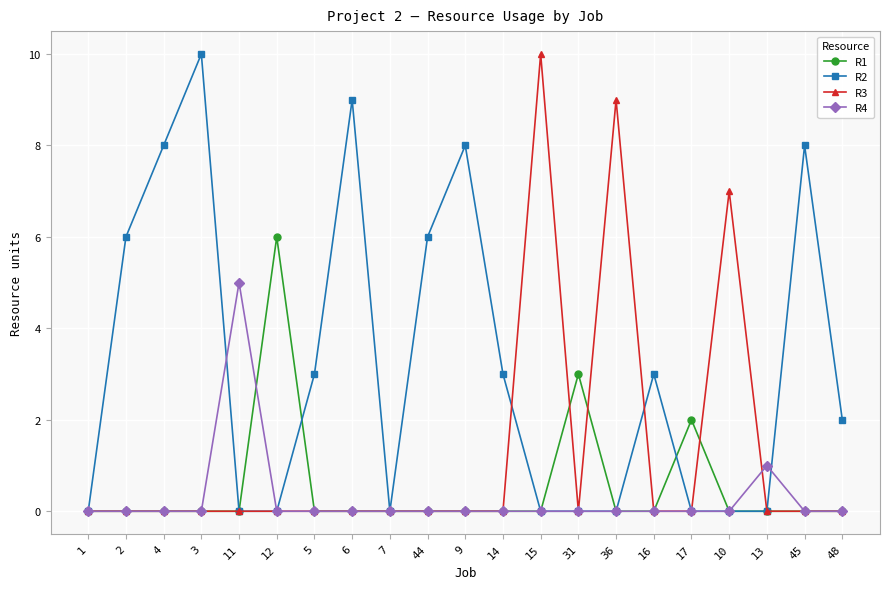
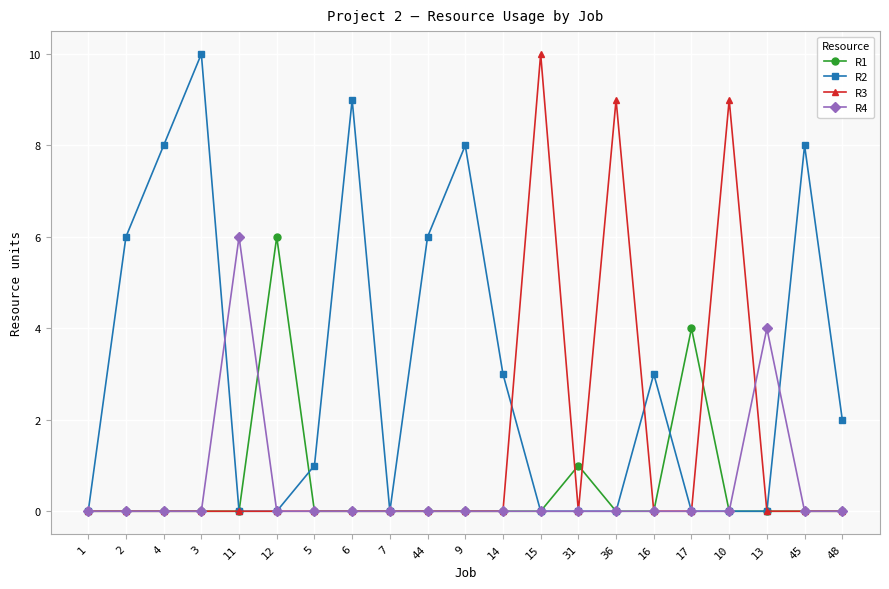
R4, 11: 5 -> 6
R2, 5: 3 -> 1
R1, 31: 3 -> 1
R1, 17: 2 -> 4
R3, 10: 7 -> 9
R4, 13: 1 -> 4
